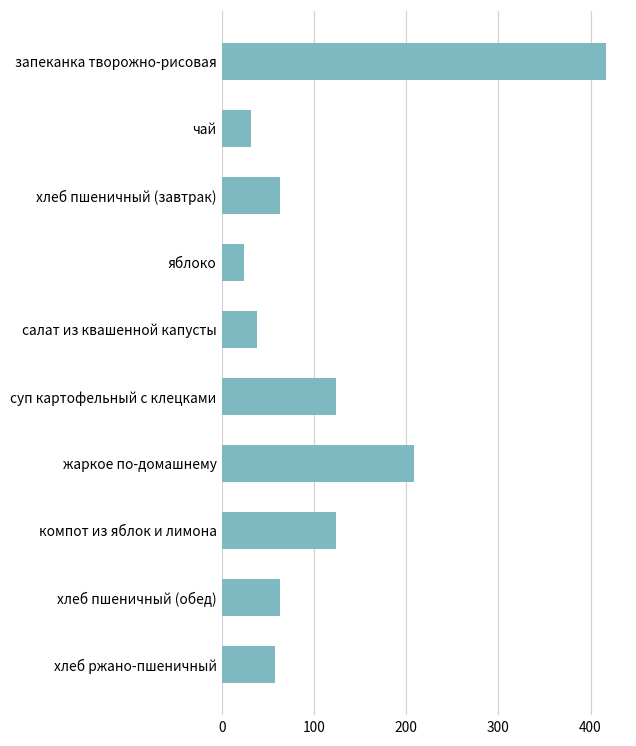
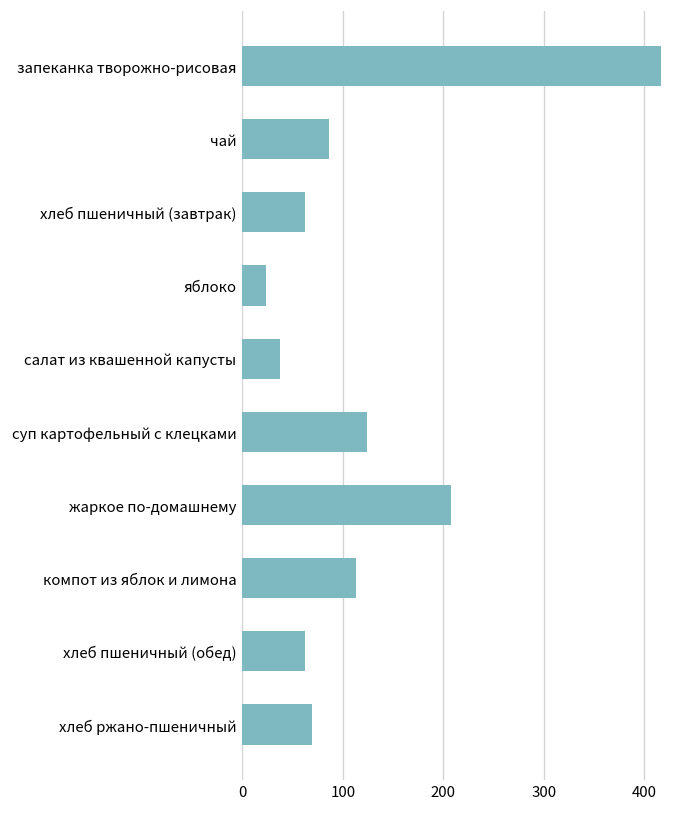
чай: 30 -> 90
компот из яблок и лимона: 120 -> 110
хлеб ржано-пшеничный: 60 -> 70
